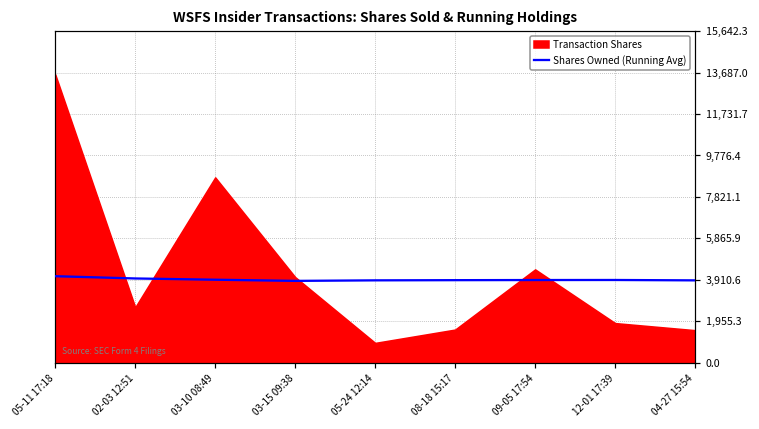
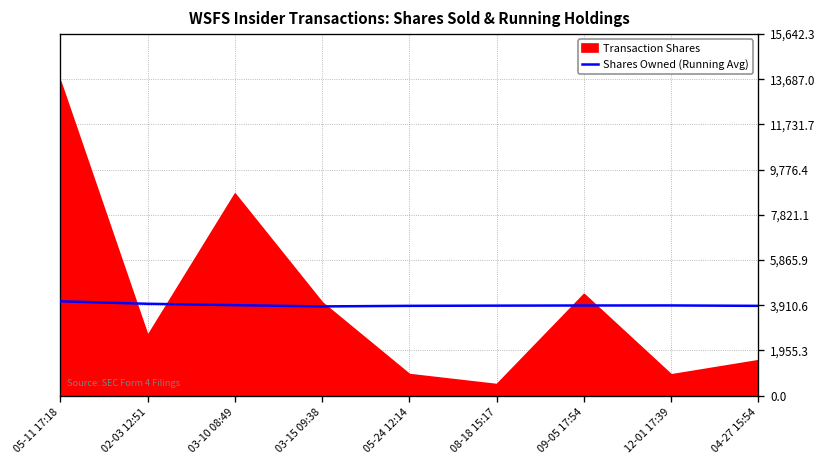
Transaction Shares, 08-18 15:17: 1,600 -> 500
Transaction Shares, 12-01 17:39: 1,900 -> 900
